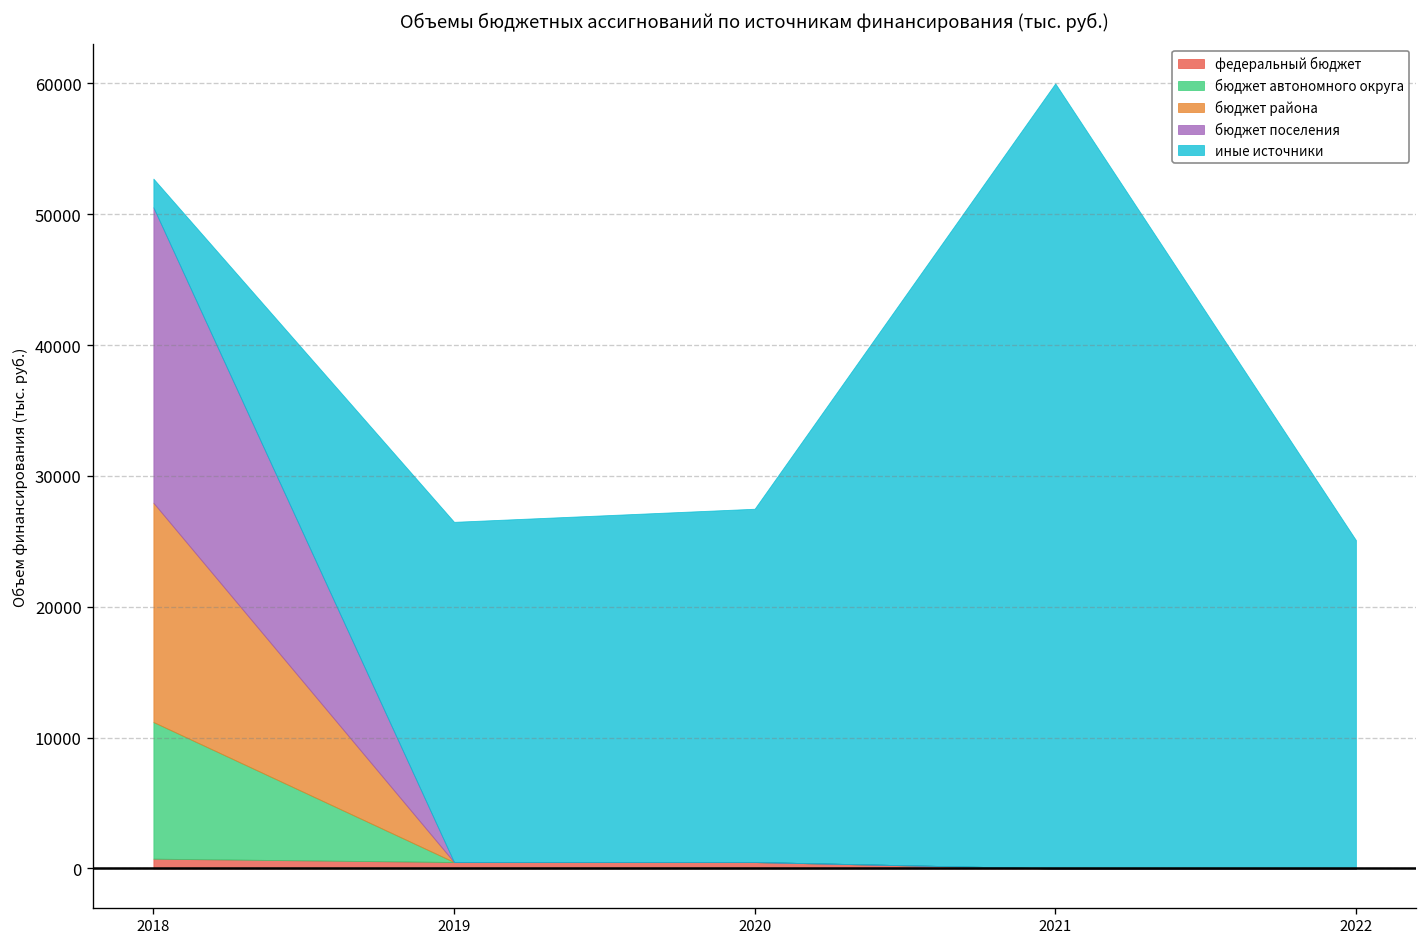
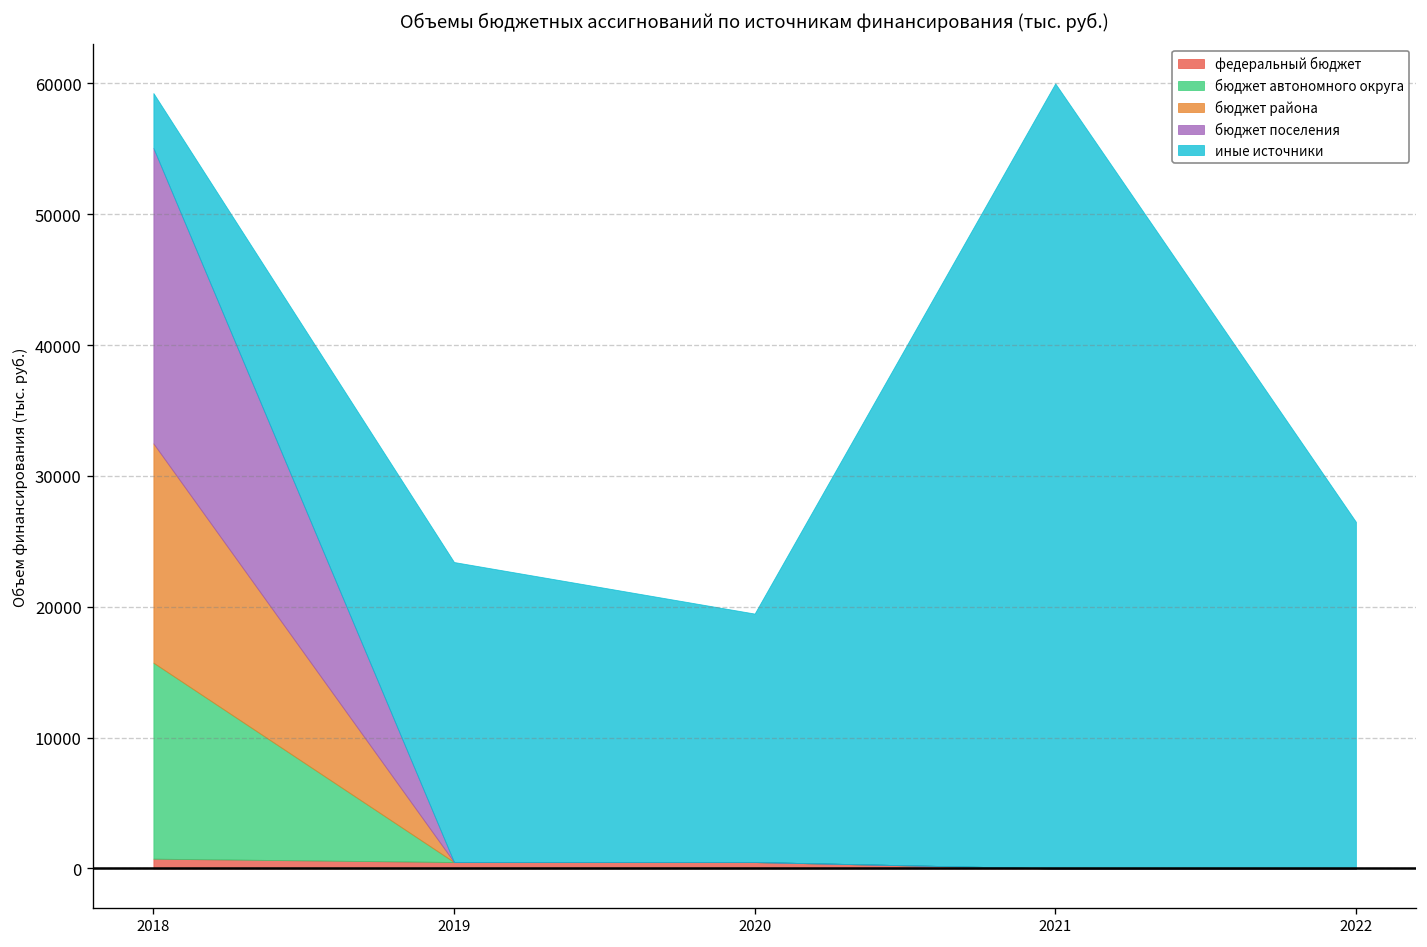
бюджет автономного округа, 2018: 10400 -> 15000
иные источники, 2018: 2200 -> 4200
иные источники, 2019: 26000 -> 22900
иные источники, 2020: 27000 -> 19000
иные источники, 2022: 25100 -> 26500
